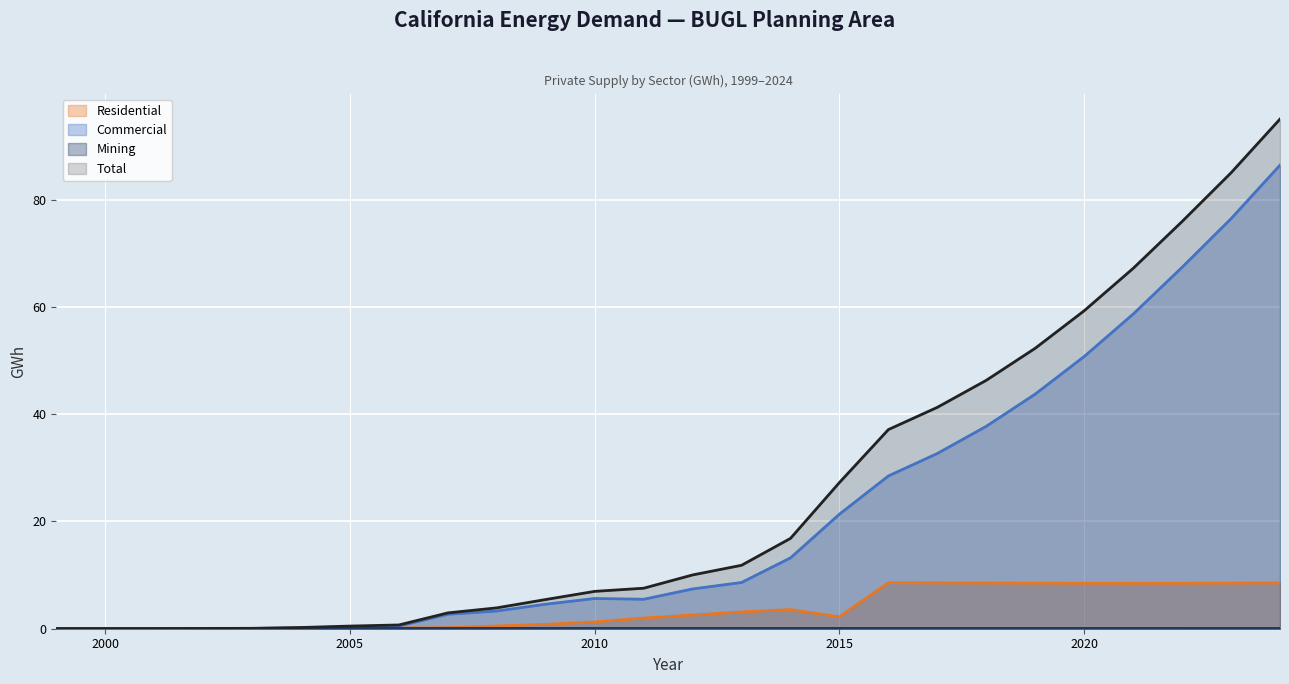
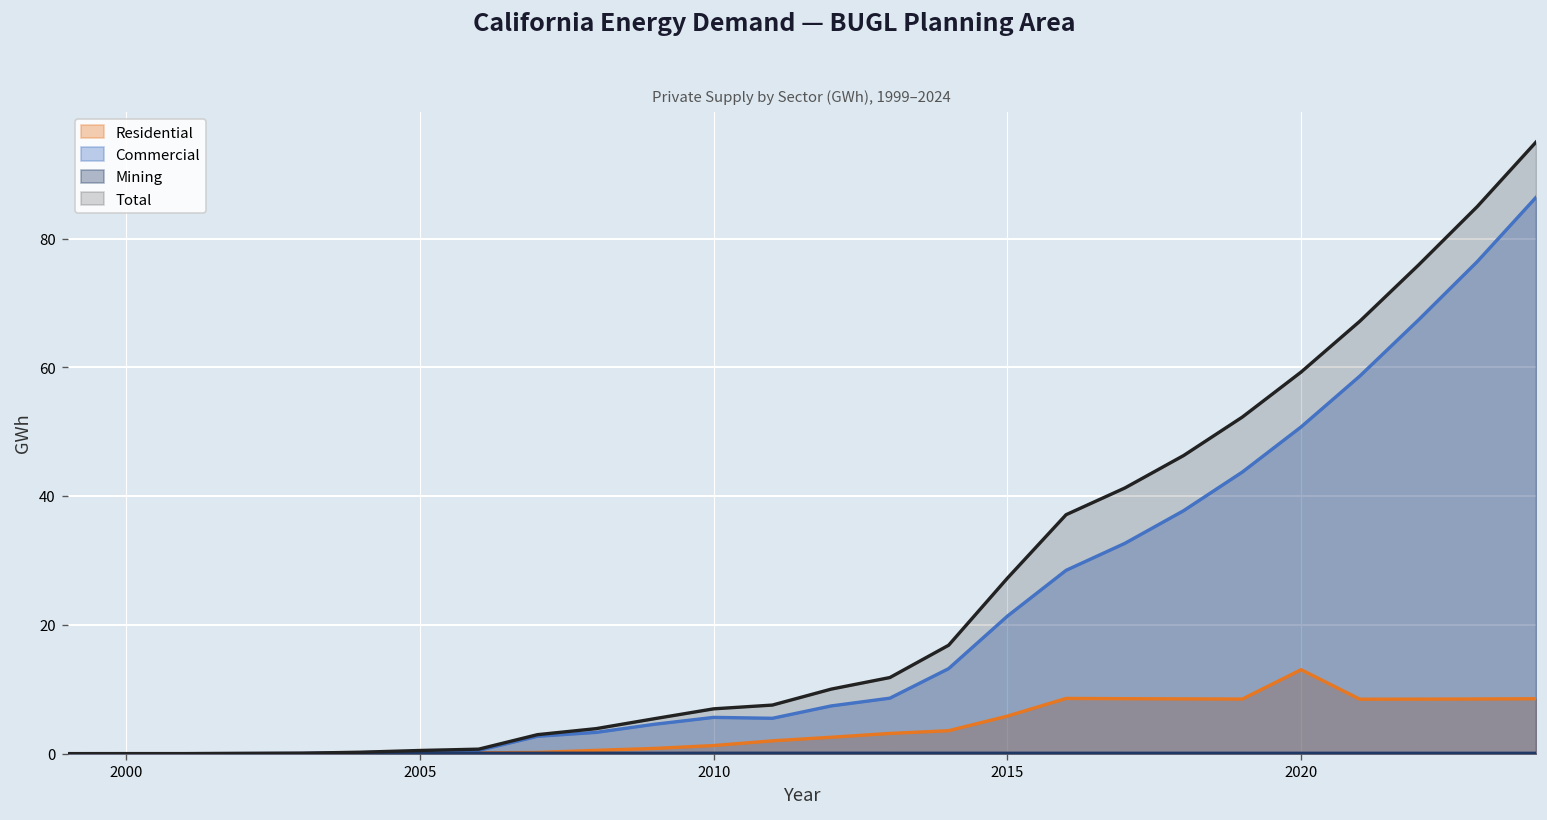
Residential, 2015: 2 -> 6
Residential, 2020: 8 -> 13
